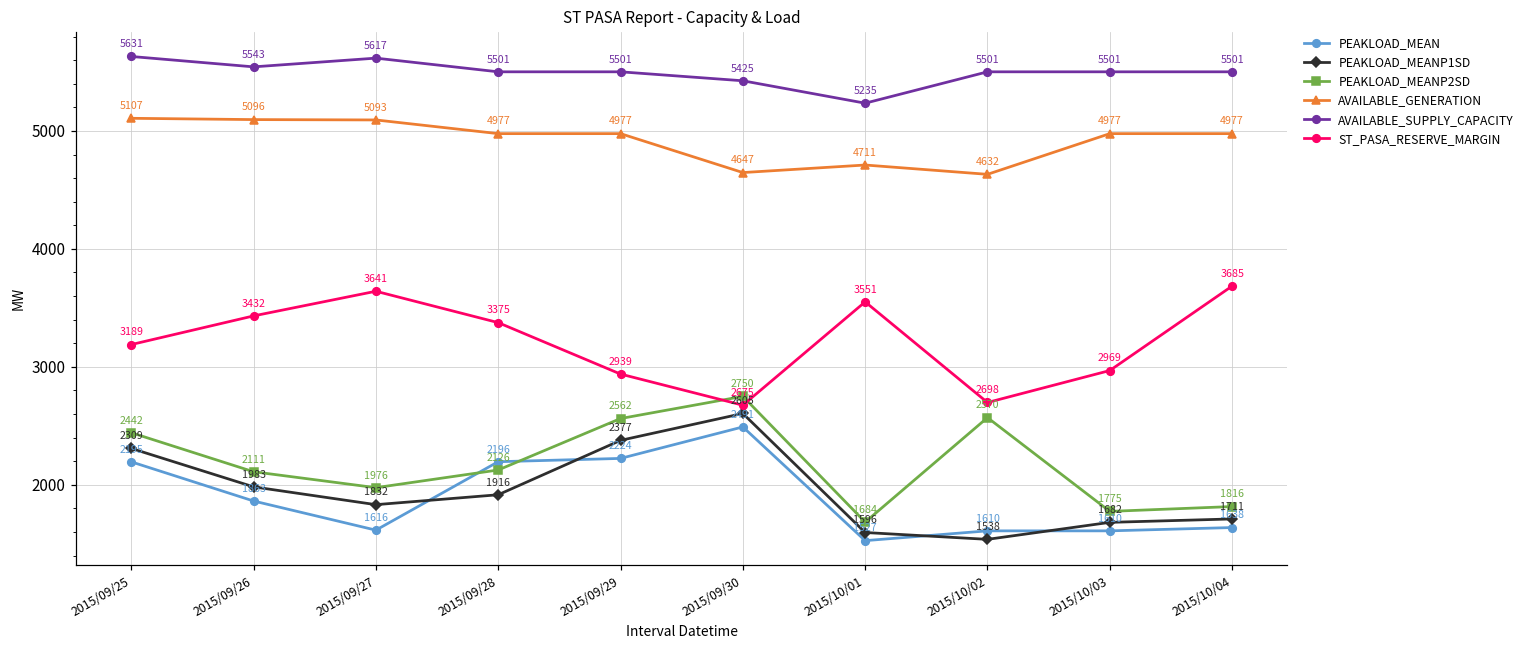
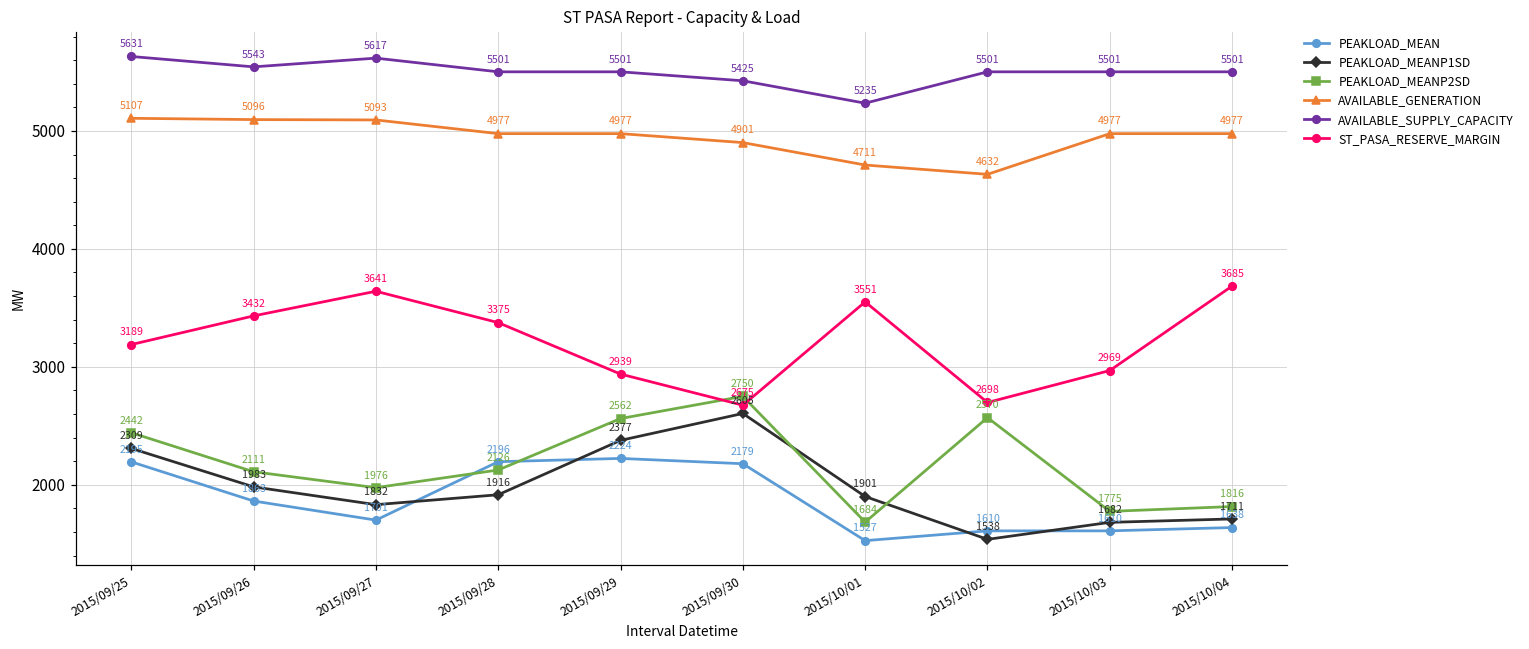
PEAKLOAD_MEAN, 2015/09/27: 1616 -> 1701
PEAKLOAD_MEAN, 2015/09/30: 2491 -> 2179
AVAILABLE_GENERATION, 2015/09/30: 4647 -> 4901
PEAKLOAD_MEANP1SD, 2015/10/01: 1596 -> 1901
